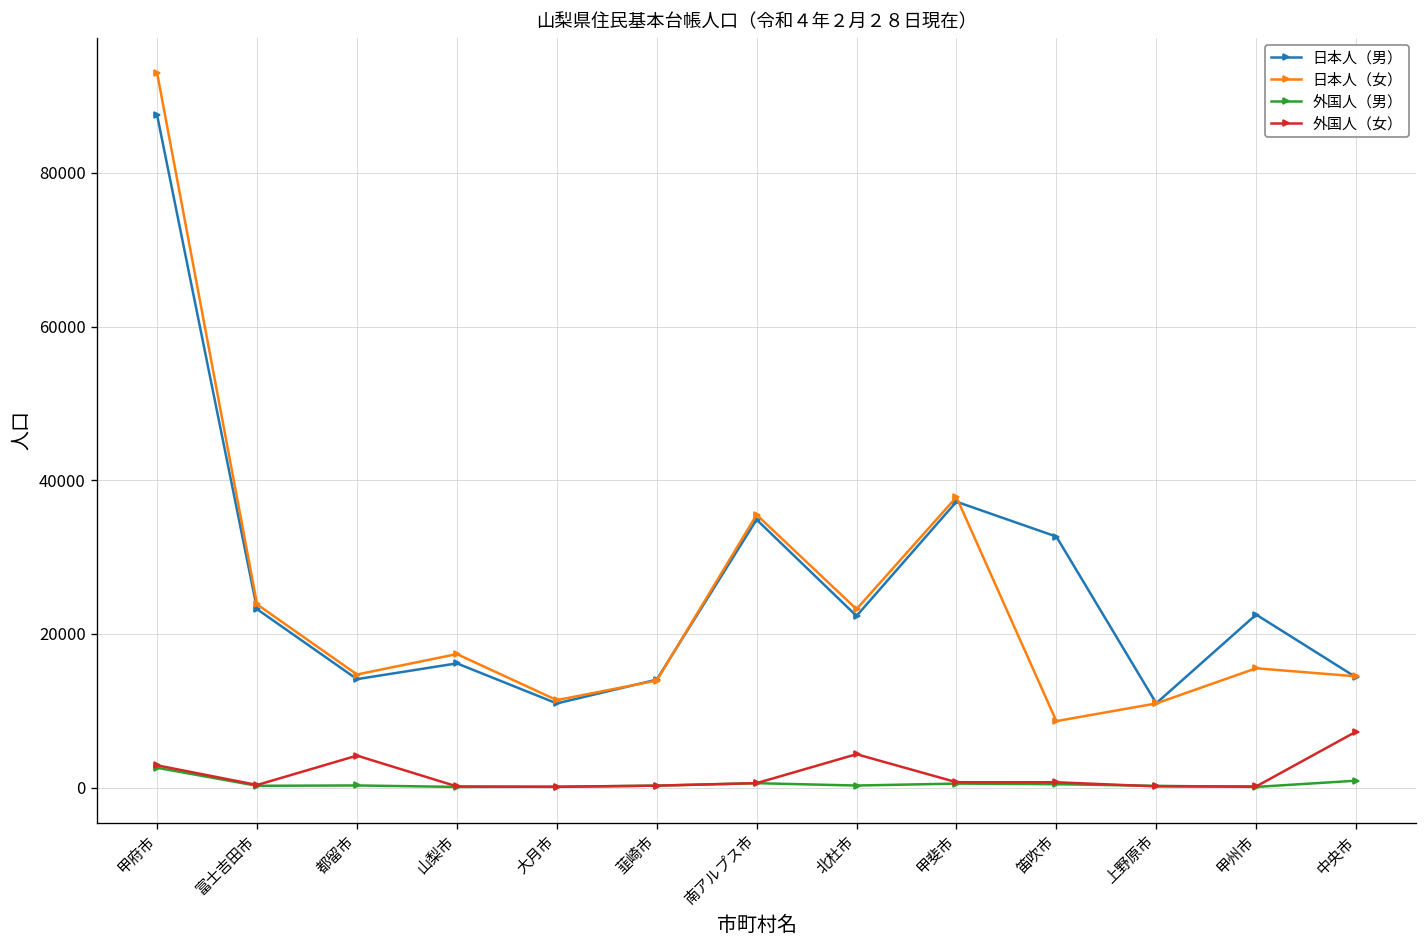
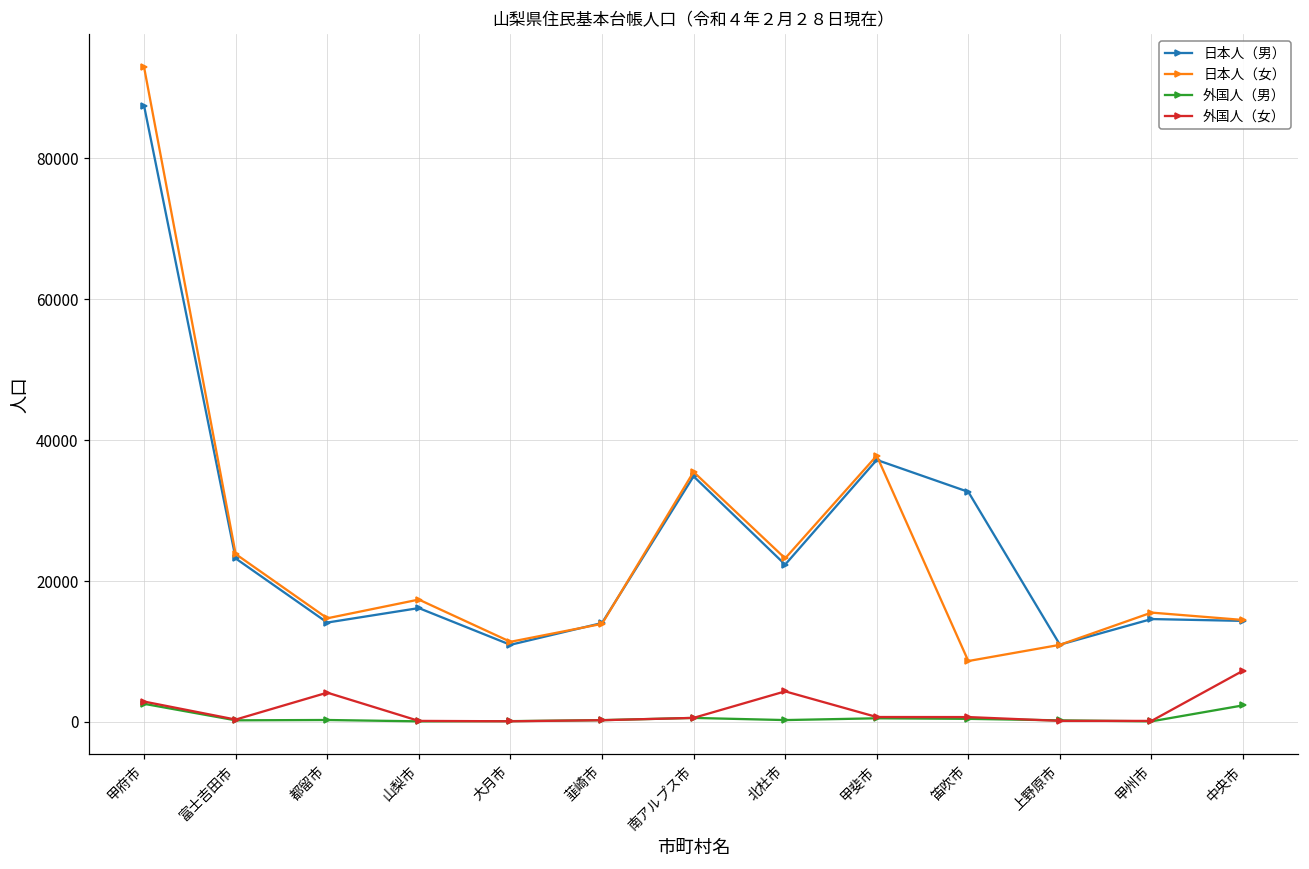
日本人（男）, 甲州市: 23000 -> 15000
外国人（男）, 中央市: 1000 -> 2000
